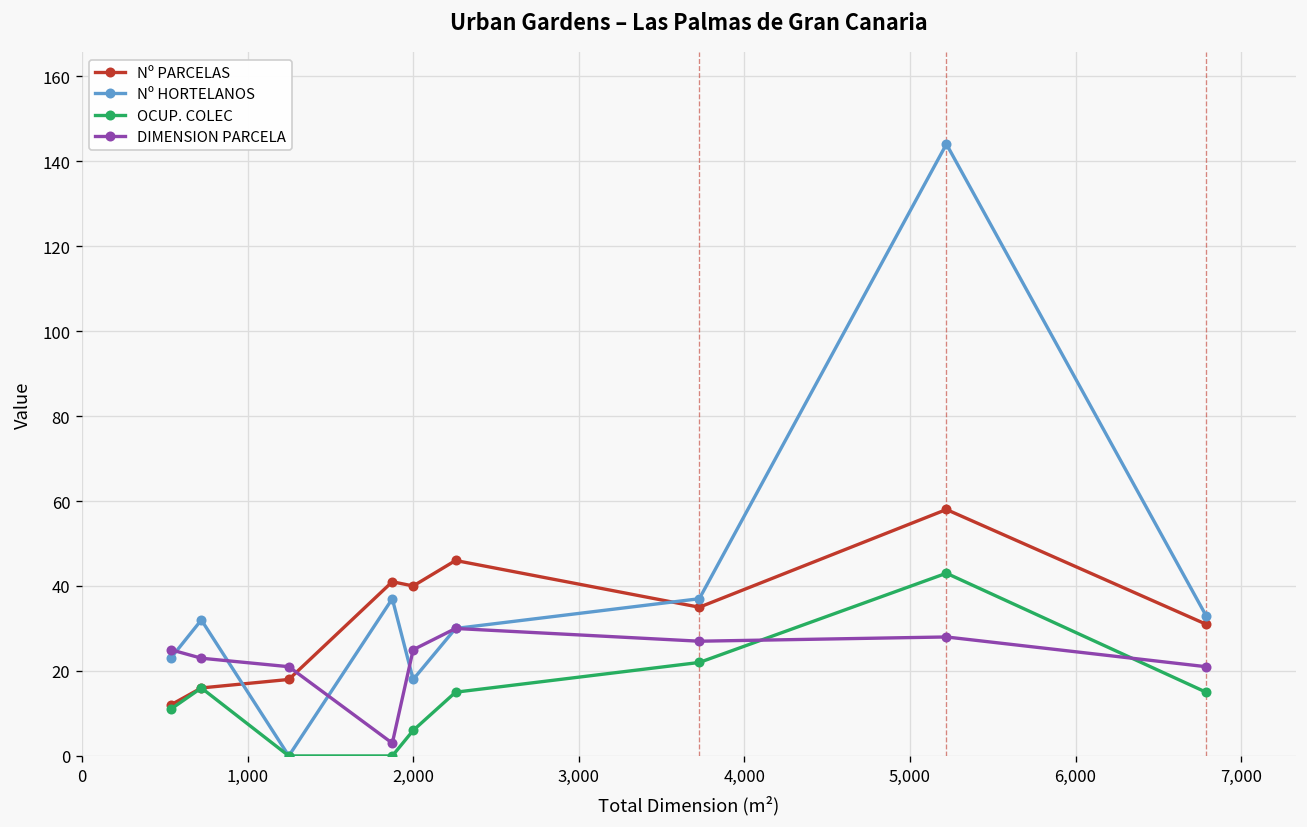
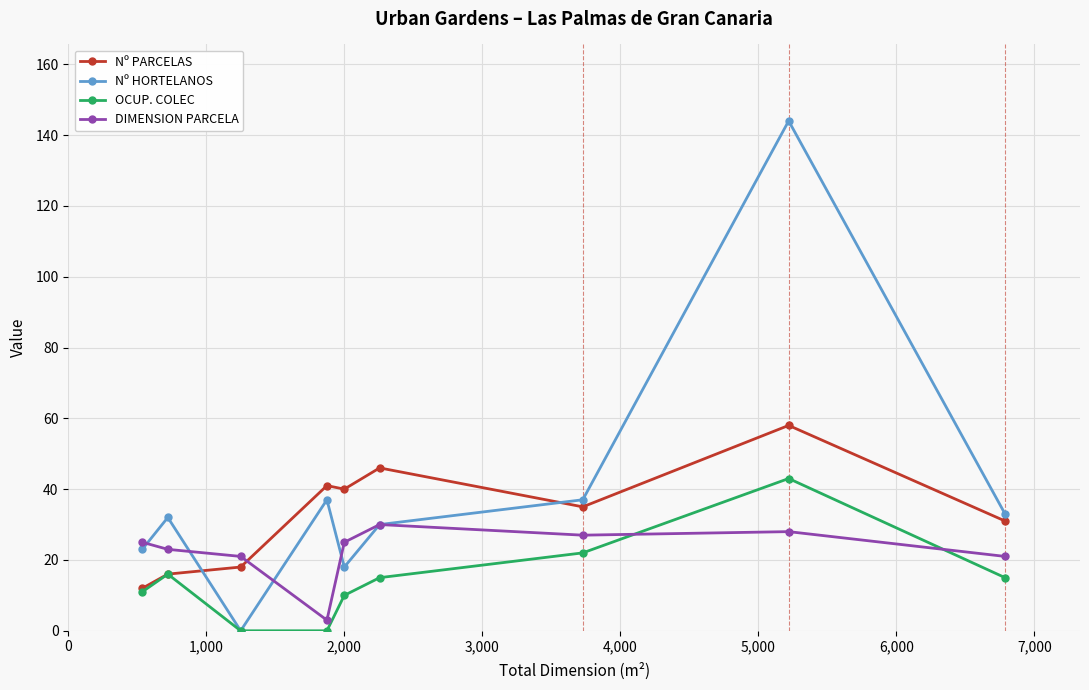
OCUP. COLEC, 2,000: 6 -> 10
